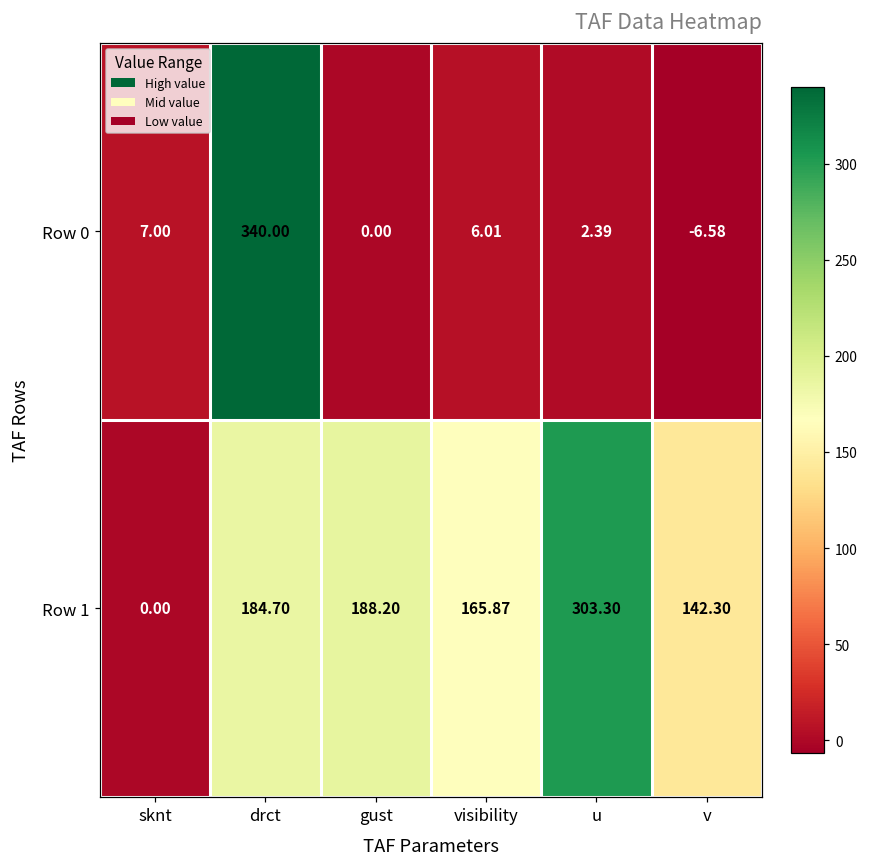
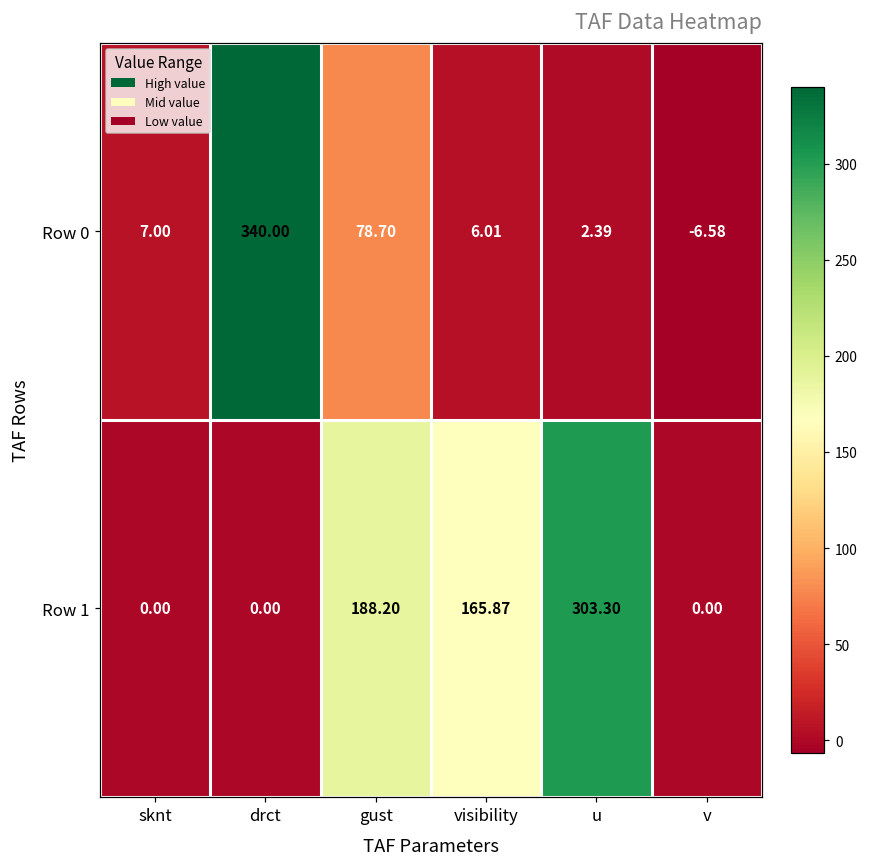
Row 0, gust: 0.00 -> 78.70
Row 1, drct: 184.70 -> 0.00
Row 1, v: 142.30 -> 0.00
